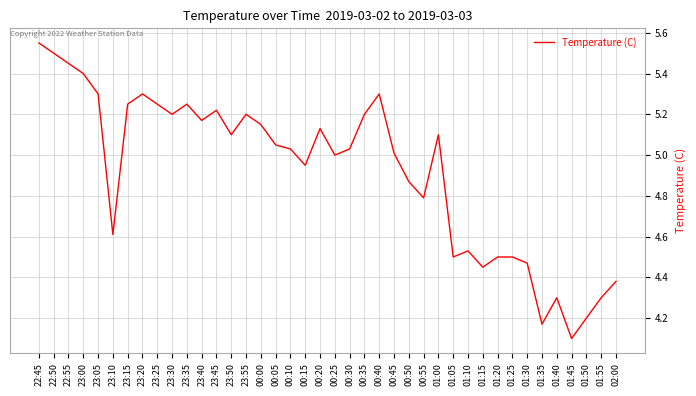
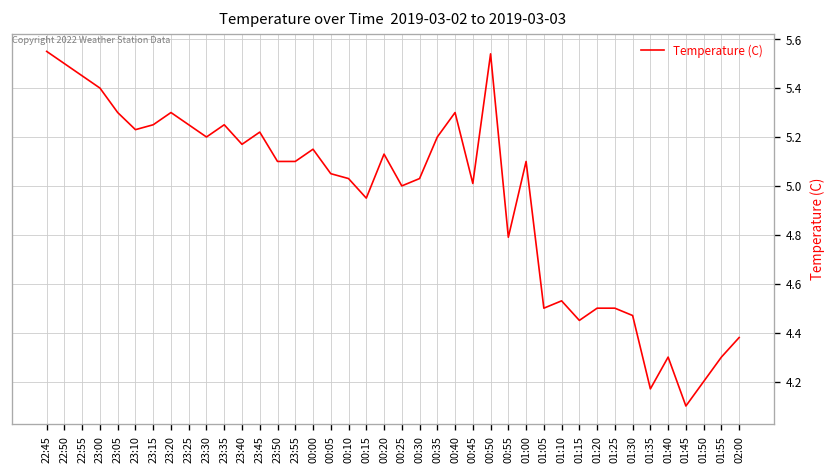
23:10: 4.61 -> 5.23
23:55: 5.2 -> 5.1
00:50: 4.87 -> 5.54
